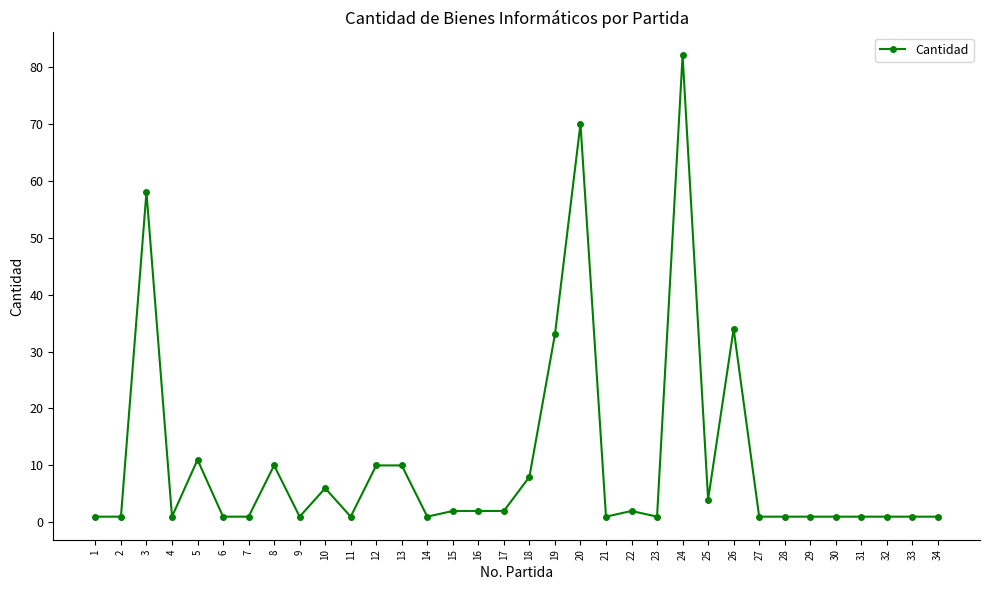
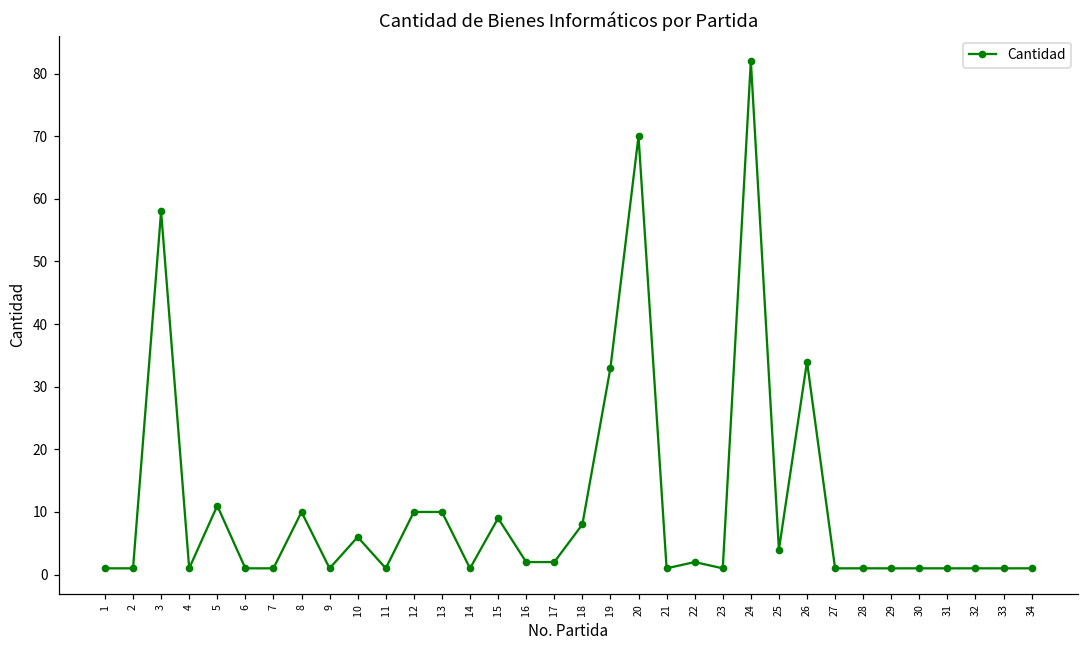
15: 2 -> 9
